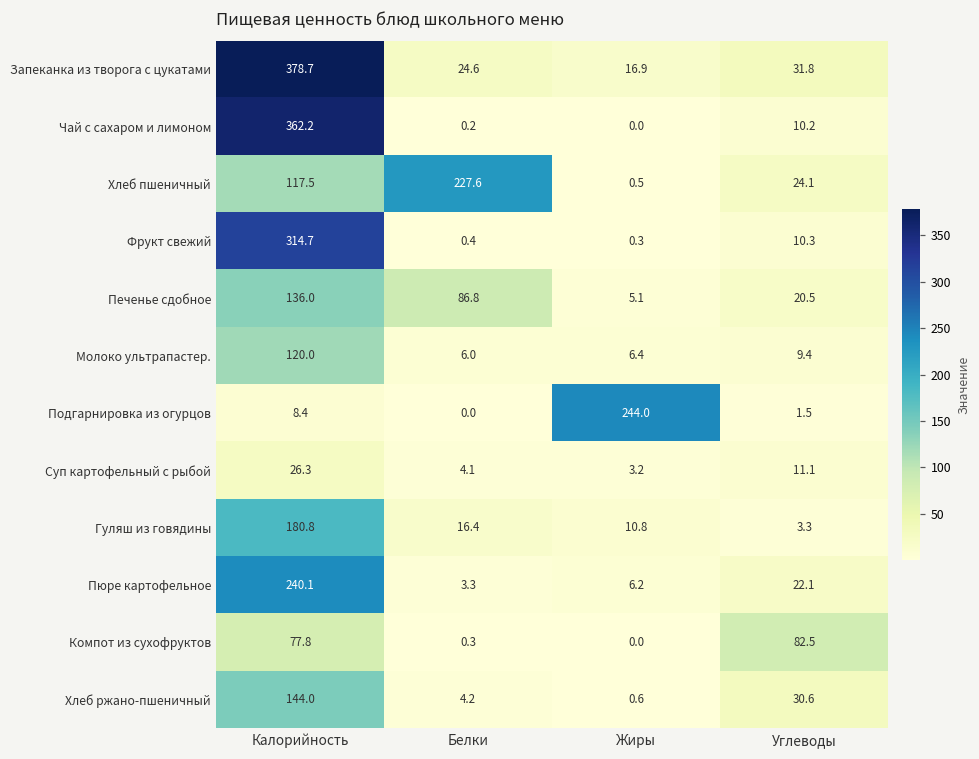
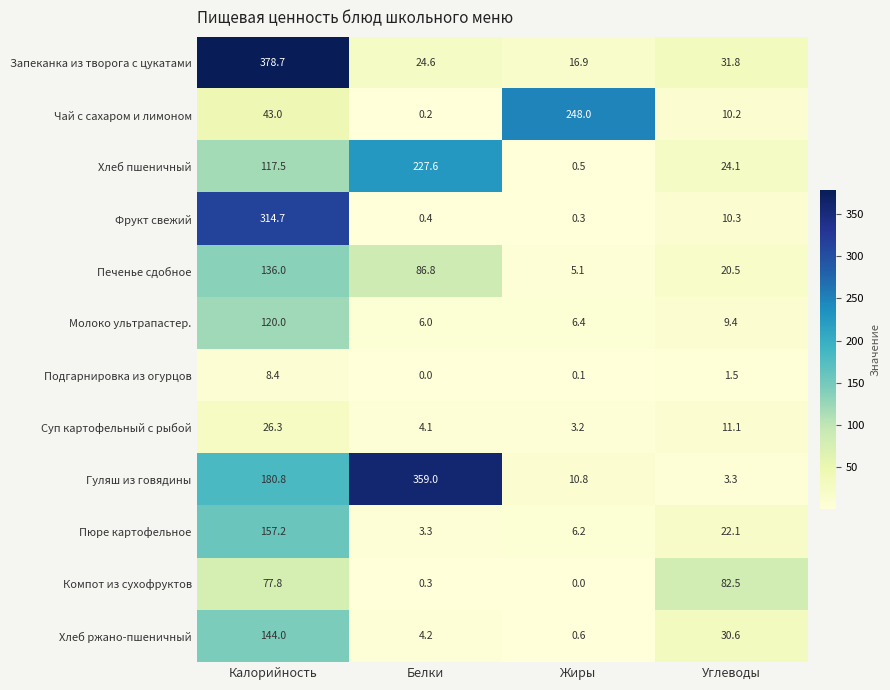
Чай с сахаром и лимоном, Калорийность: 362.2 -> 43.0
Чай с сахаром и лимоном, Жиры: 0.0 -> 248.0
Подгарнировка из огурцов, Жиры: 244.0 -> 0.1
Гуляш из говядины, Белки: 16.4 -> 359.0
Пюре картофельное, Калорийность: 240.1 -> 157.2
